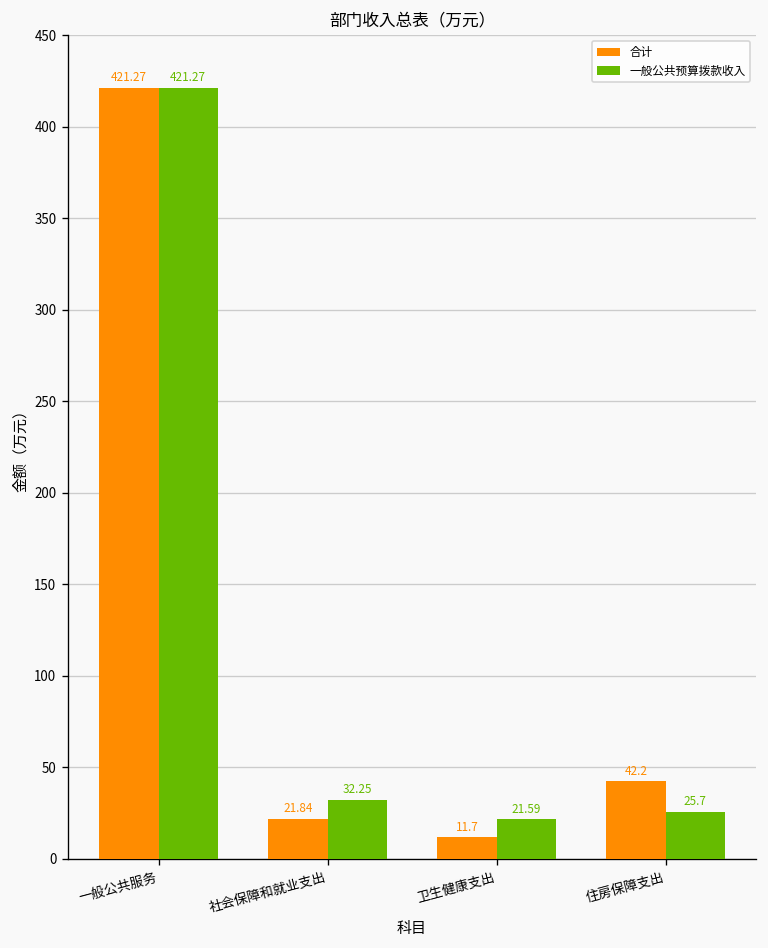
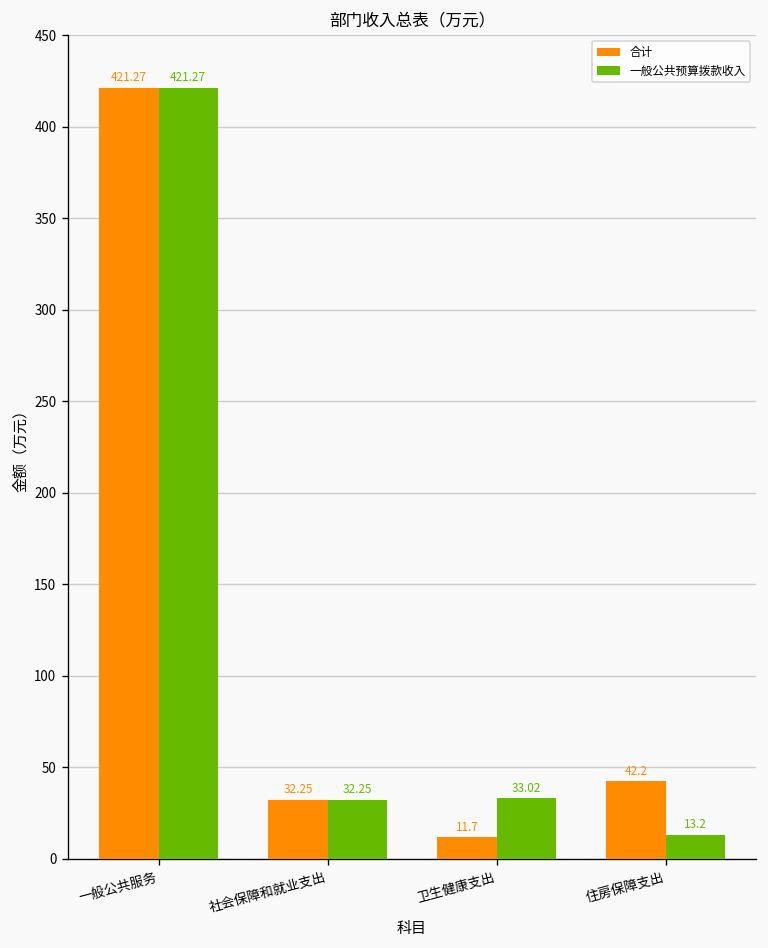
合计, 社会保障和就业支出: 21.84 -> 32.25
一般公共预算拨款收入, 卫生健康支出: 21.59 -> 33.02
一般公共预算拨款收入, 住房保障支出: 25.7 -> 13.2
